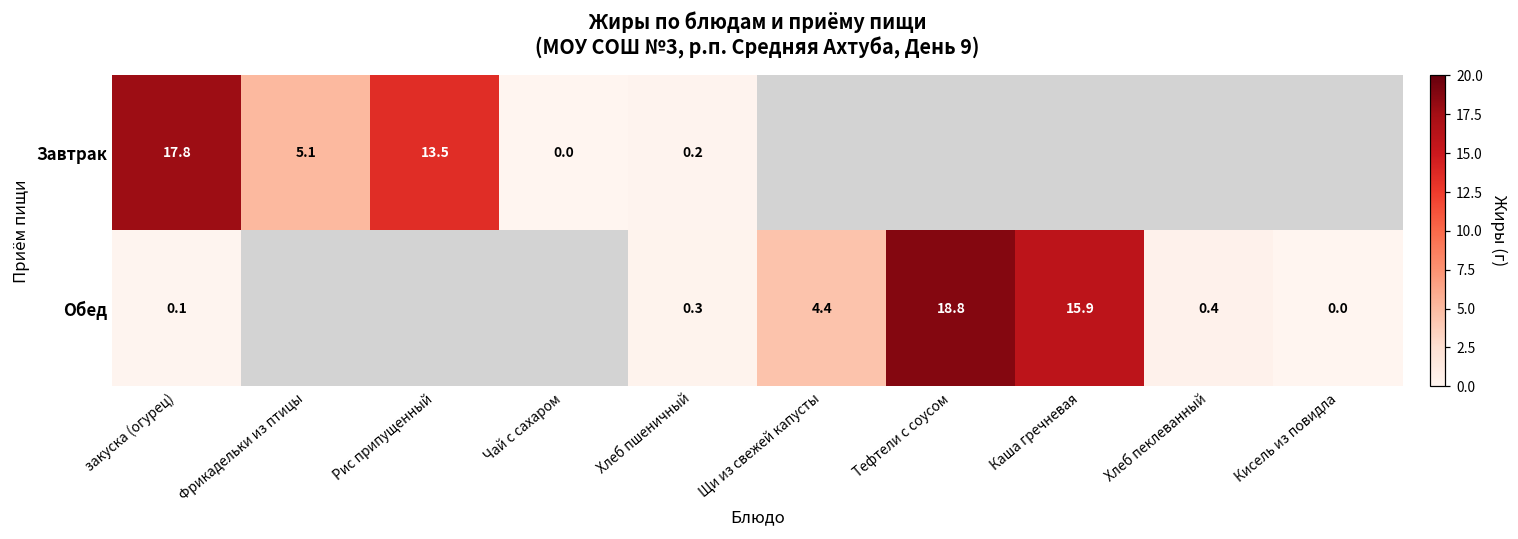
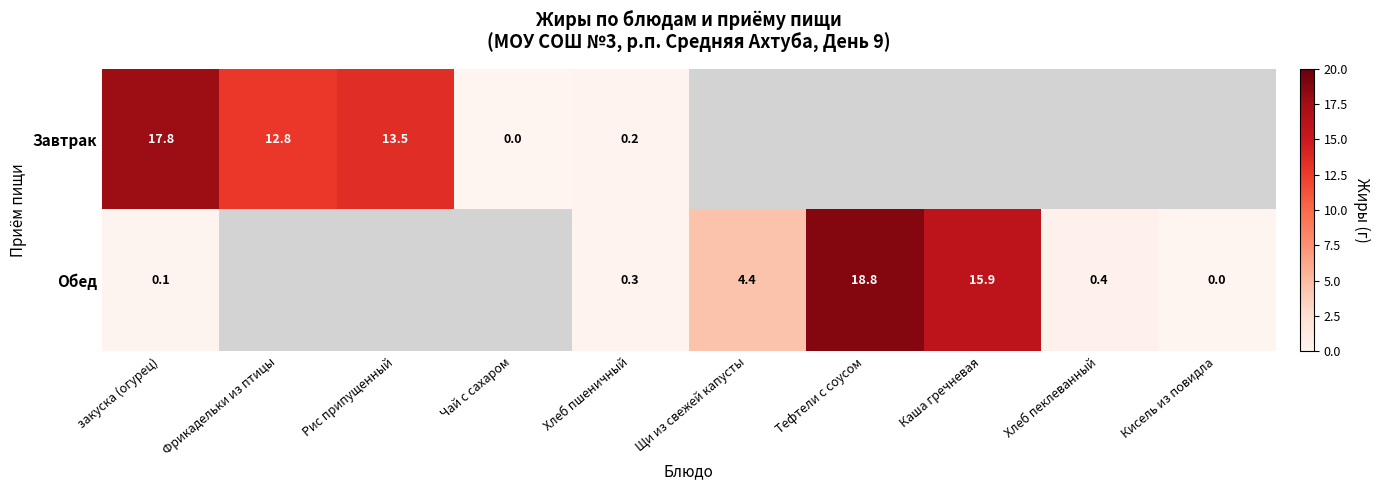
Завтрак, Фрикадельки из птицы: 5.1 -> 12.8
